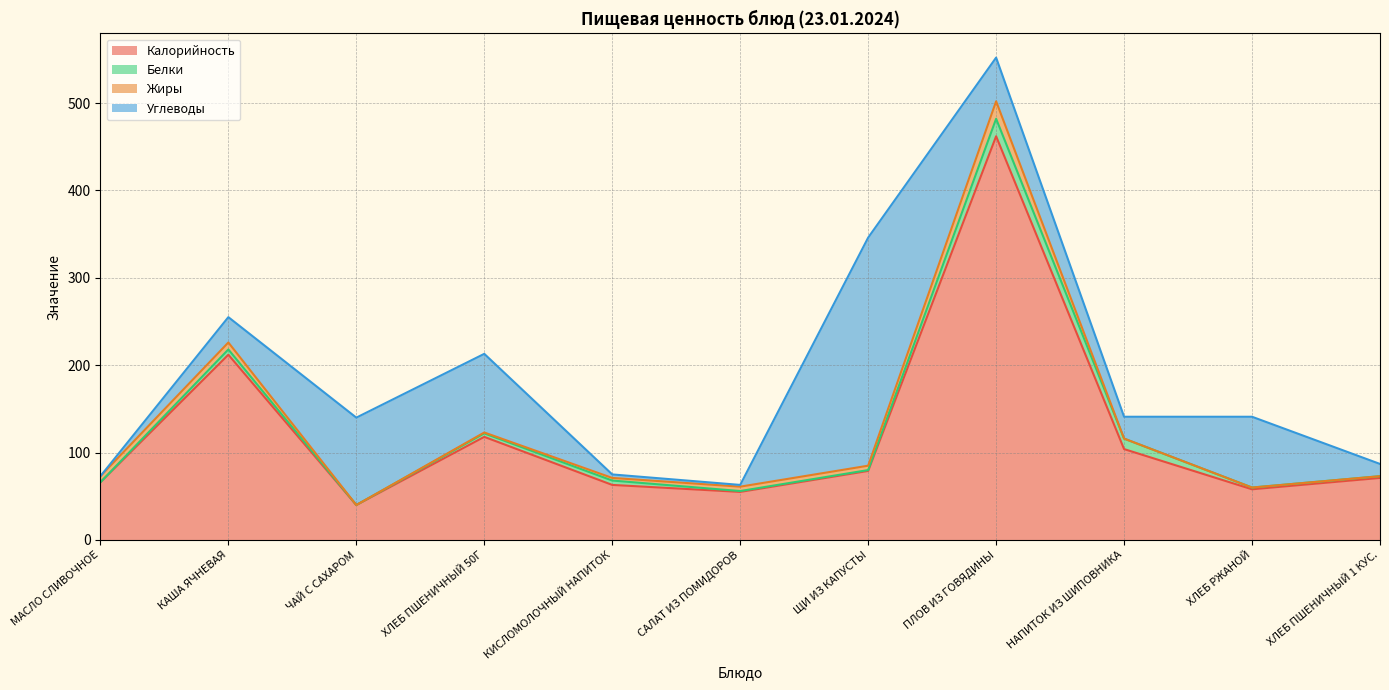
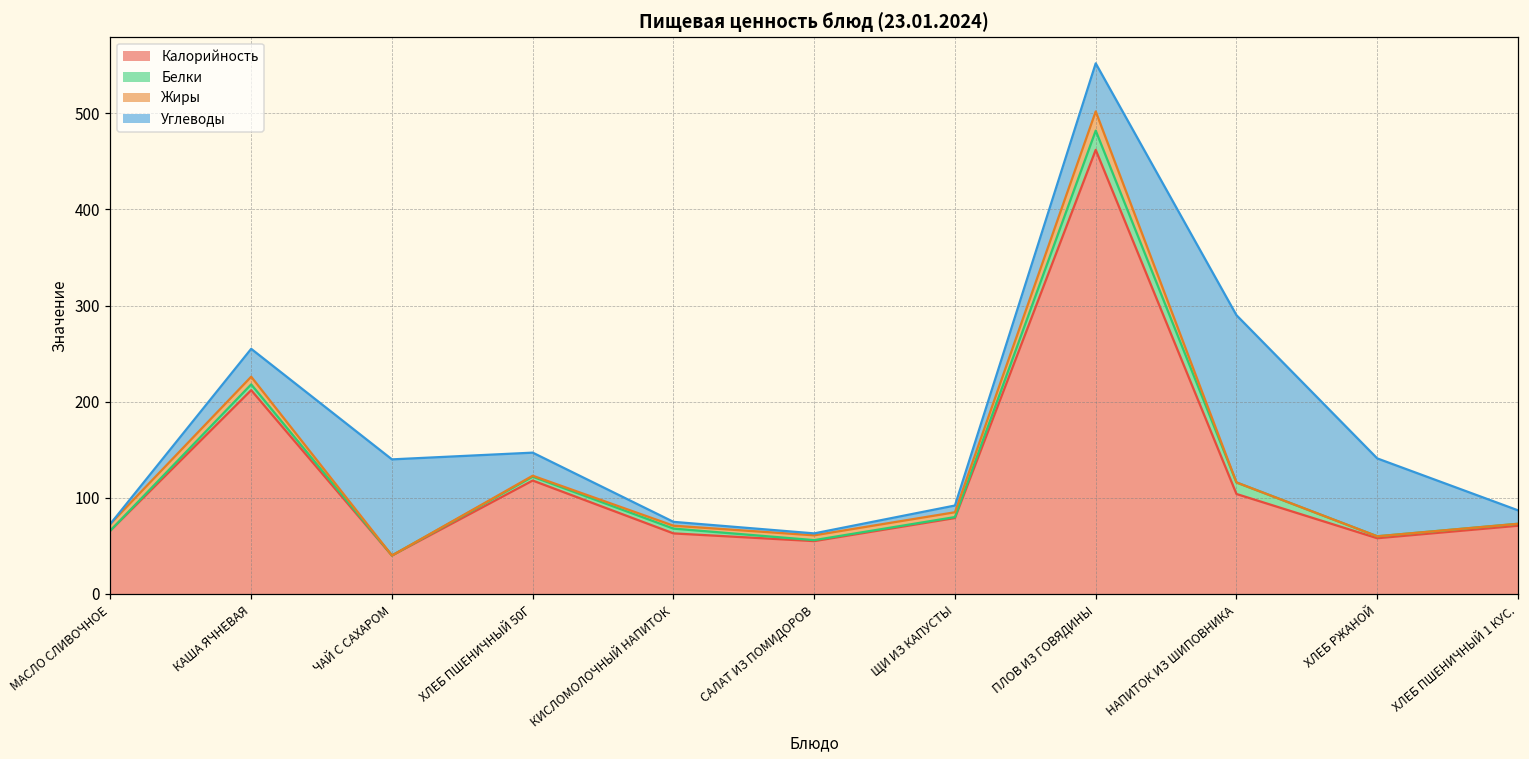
Углеводы, ХЛЕБ ПШЕНИЧНЫЙ 50Г: 90 -> 20
Углеводы, ЩИ ИЗ КАПУСТЫ: 260 -> 10
Углеводы, НАПИТОК ИЗ ШИПОВНИКА: 30 -> 170
